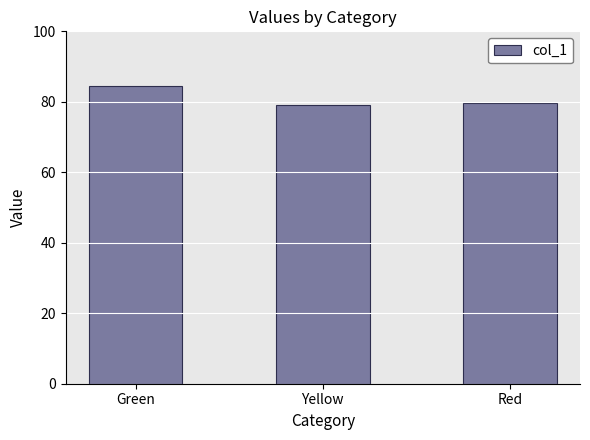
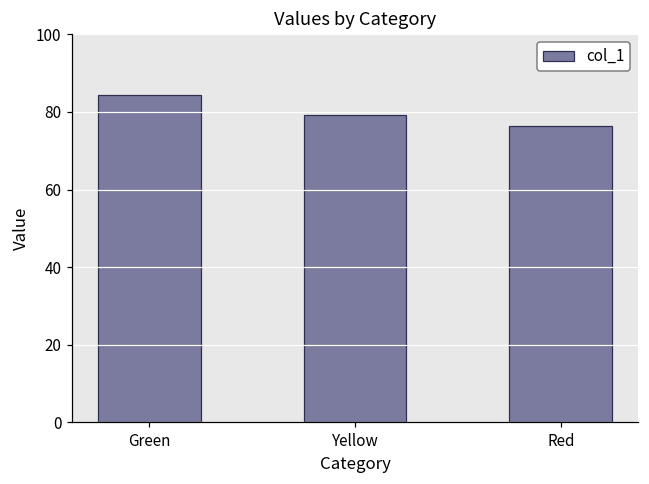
Red: 80 -> 77
